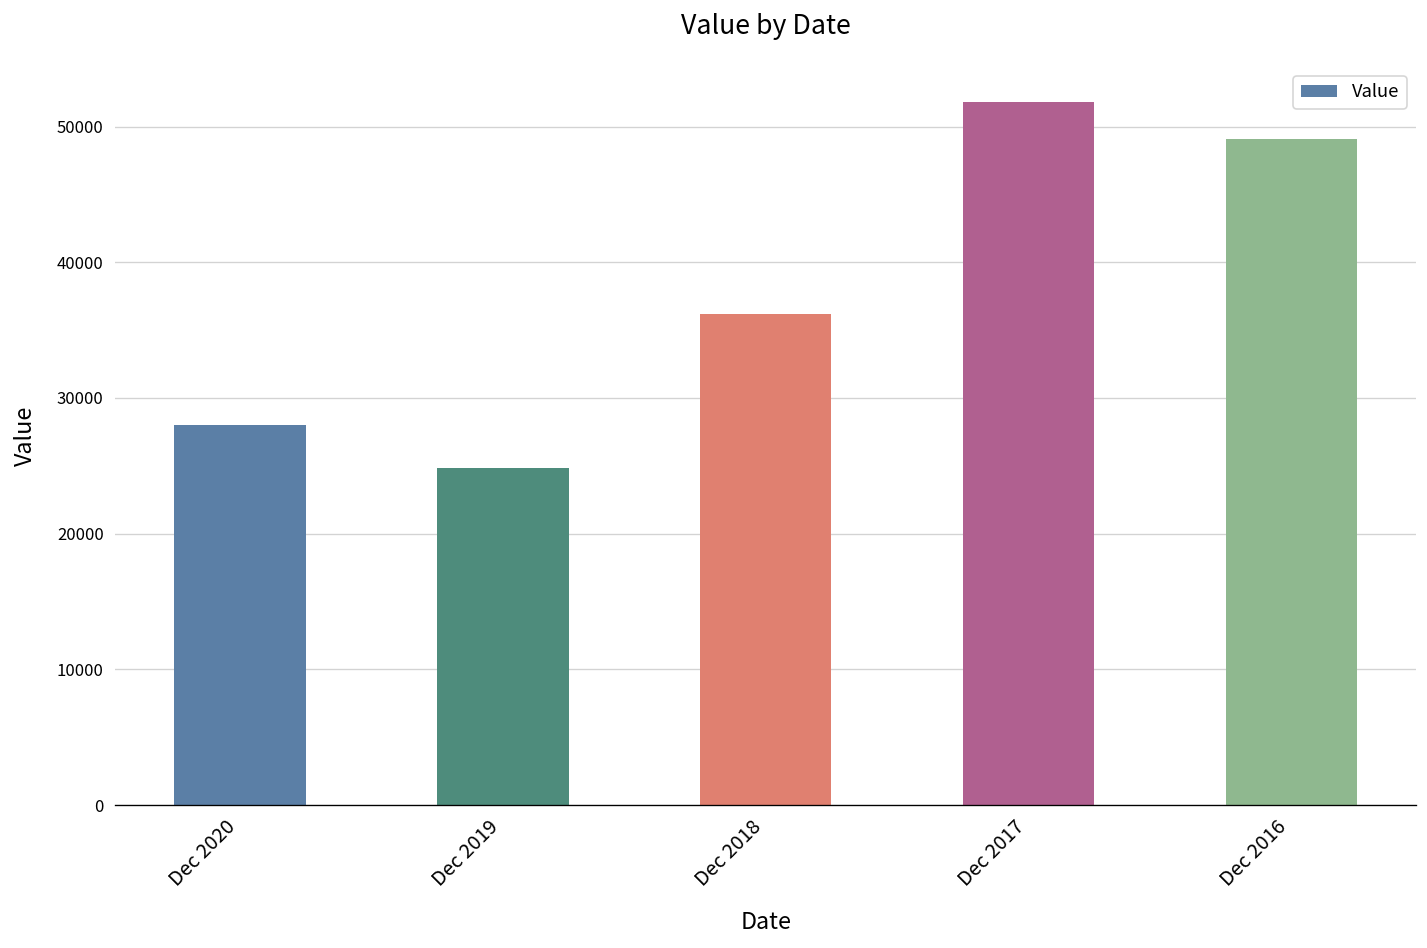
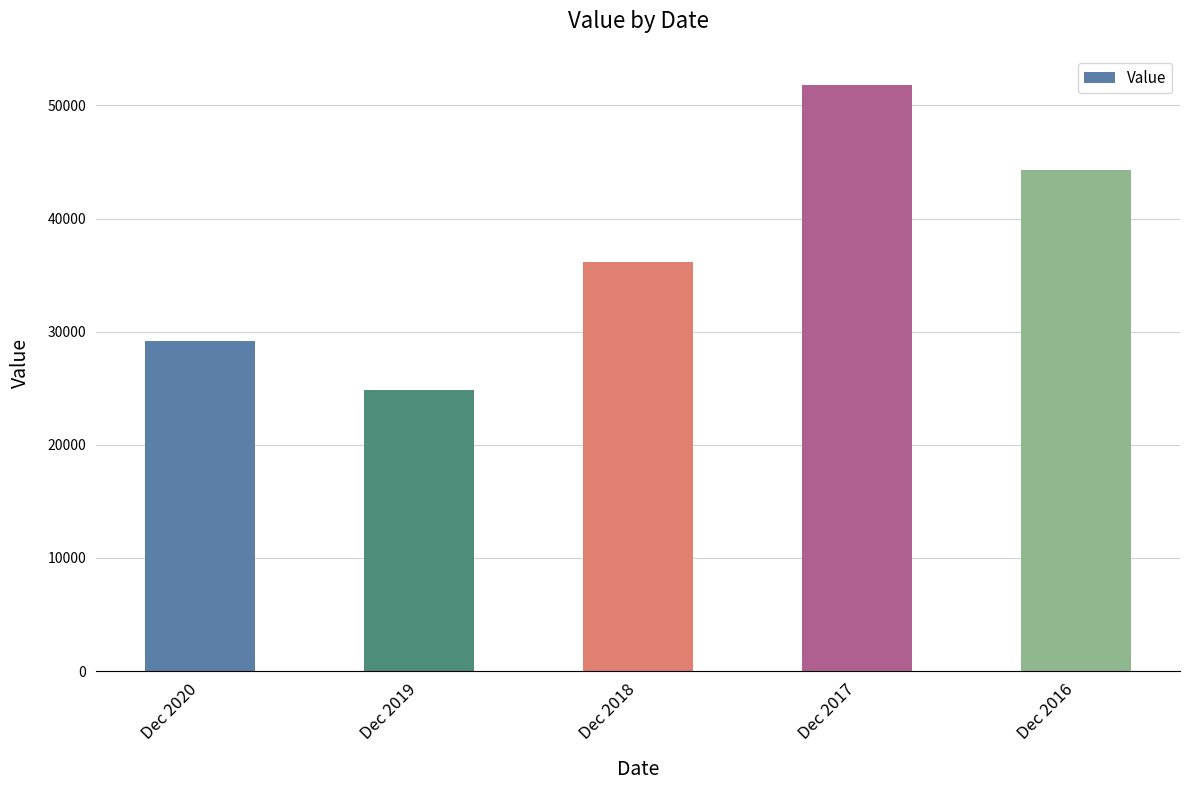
Dec 2020: 28000 -> 29200
Dec 2016: 49100 -> 44300
